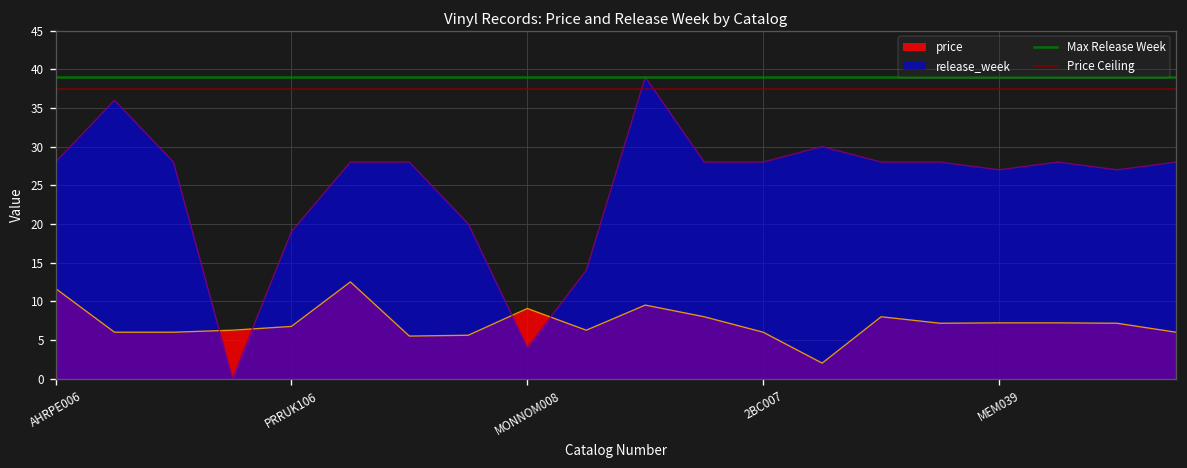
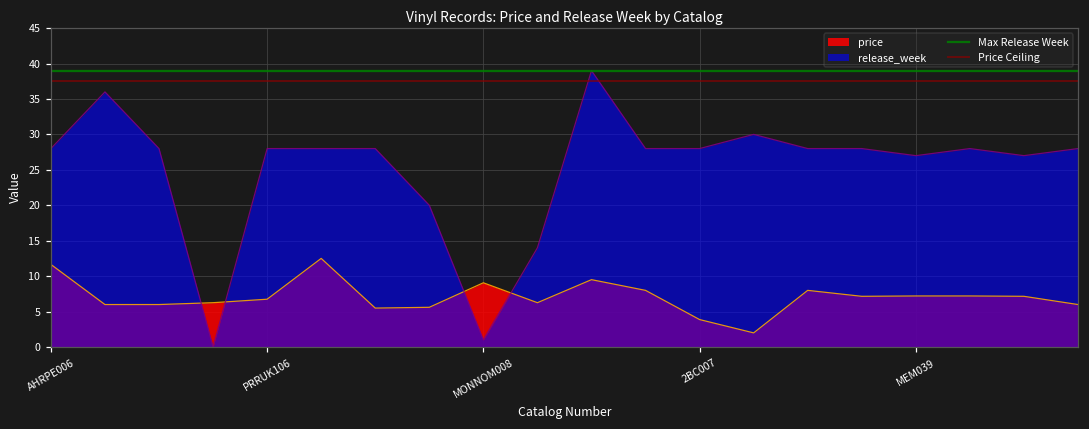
release_week, PRRUK106: 19 -> 28
release_week, MONNOM008: 4 -> 1
price, 2BC007: 6 -> 4
